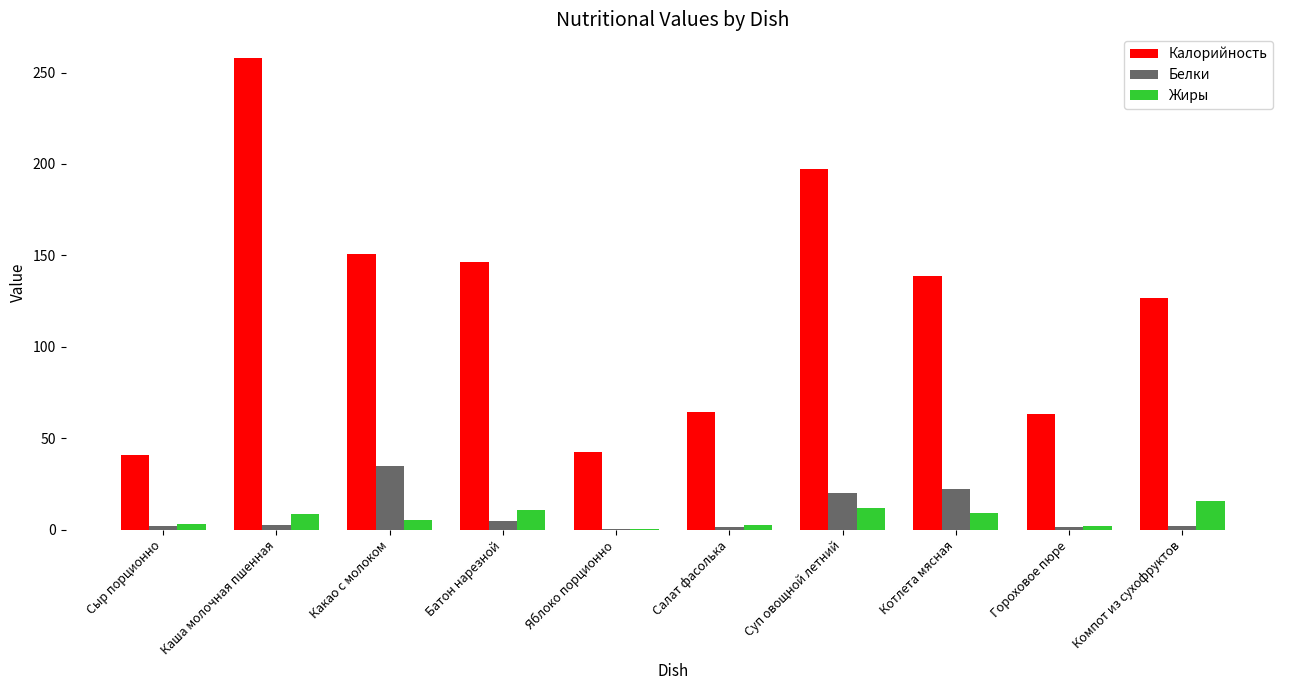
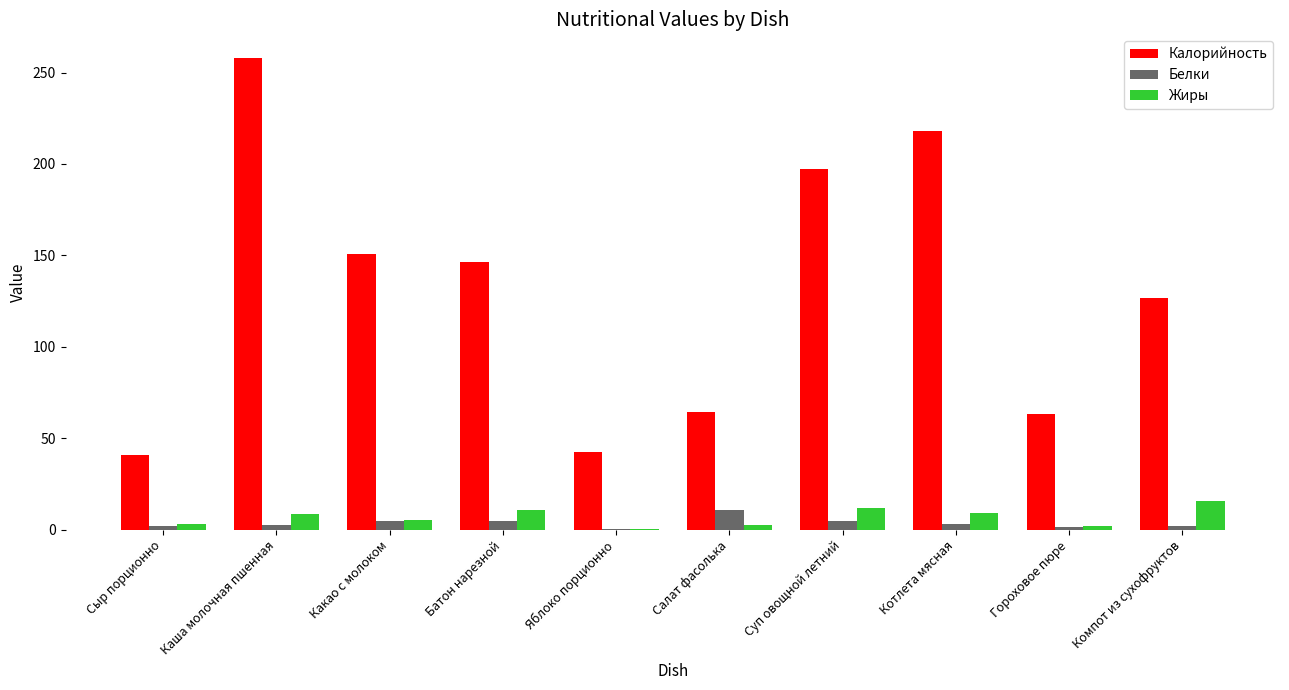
Белки, Какао с молоком: 35 -> 5
Белки, Салат фасолька: 2 -> 11
Белки, Суп овощной летний: 20 -> 5
Калорийность, Котлета мясная: 139 -> 218
Белки, Котлета мясная: 22 -> 3
